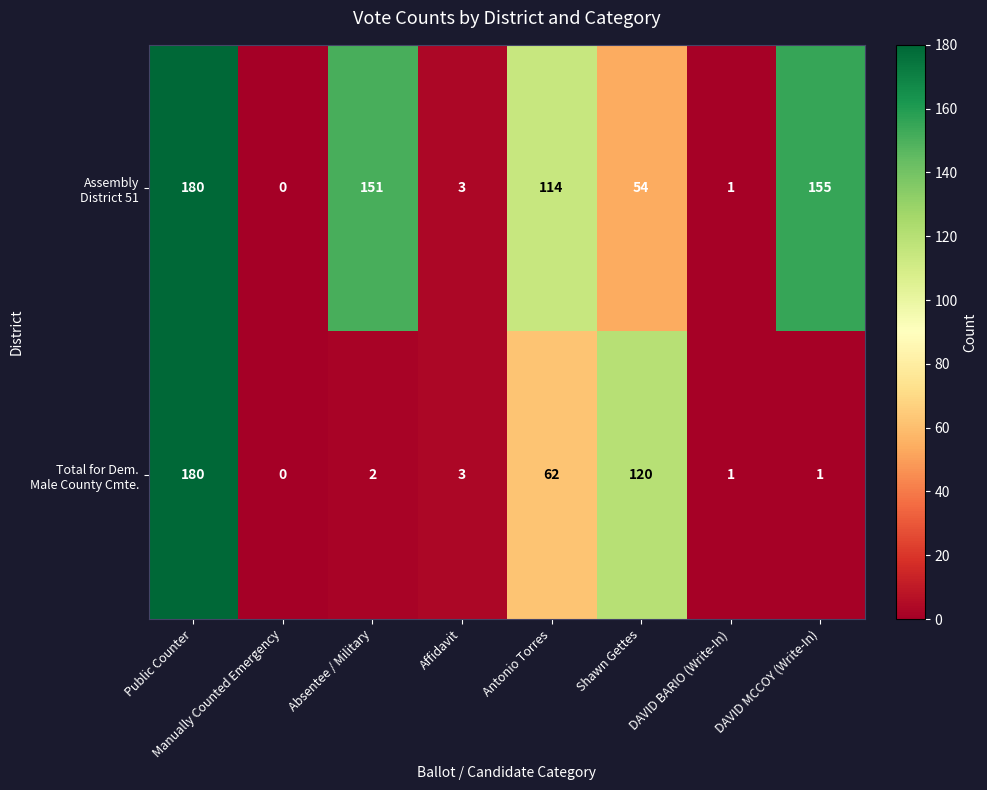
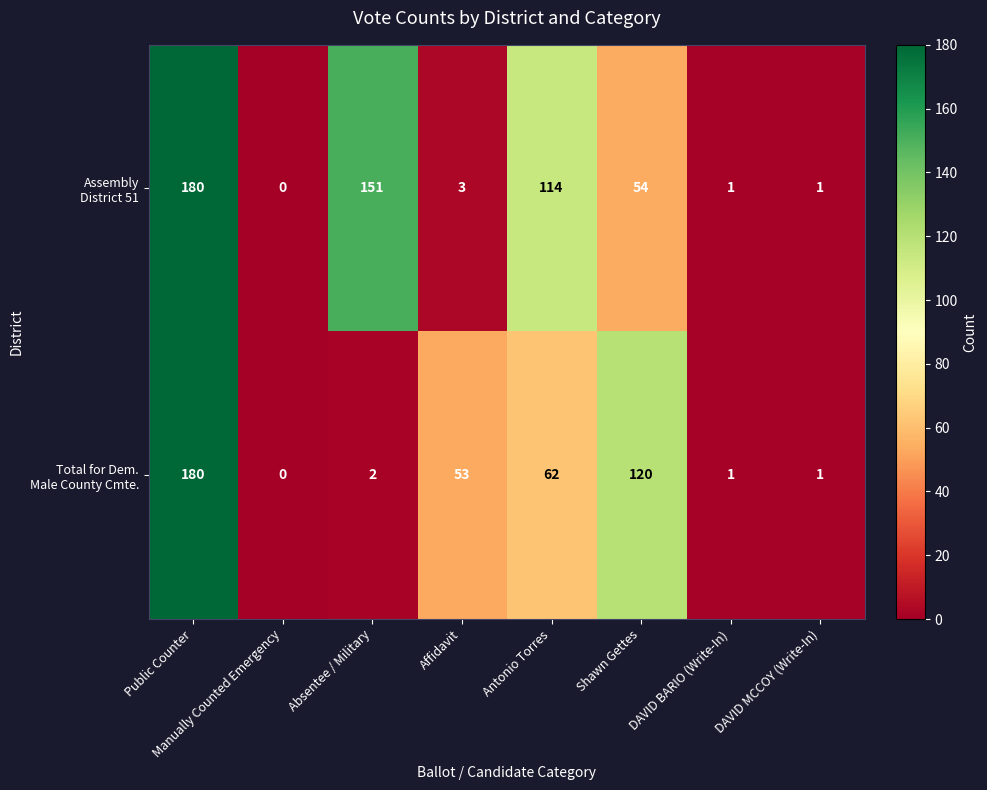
Assembly District 51, DAVID MCCOY (Write-In): 155 -> 1
Total for Dem. Male County Cmte., Affidavit: 3 -> 53
